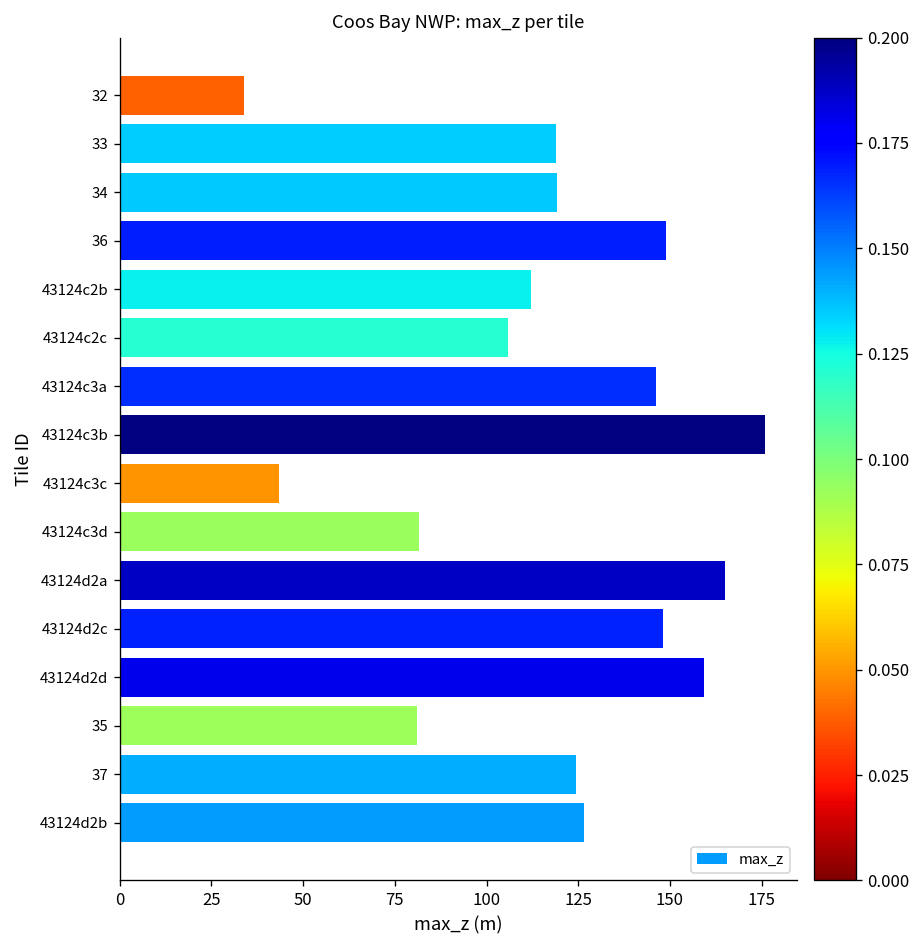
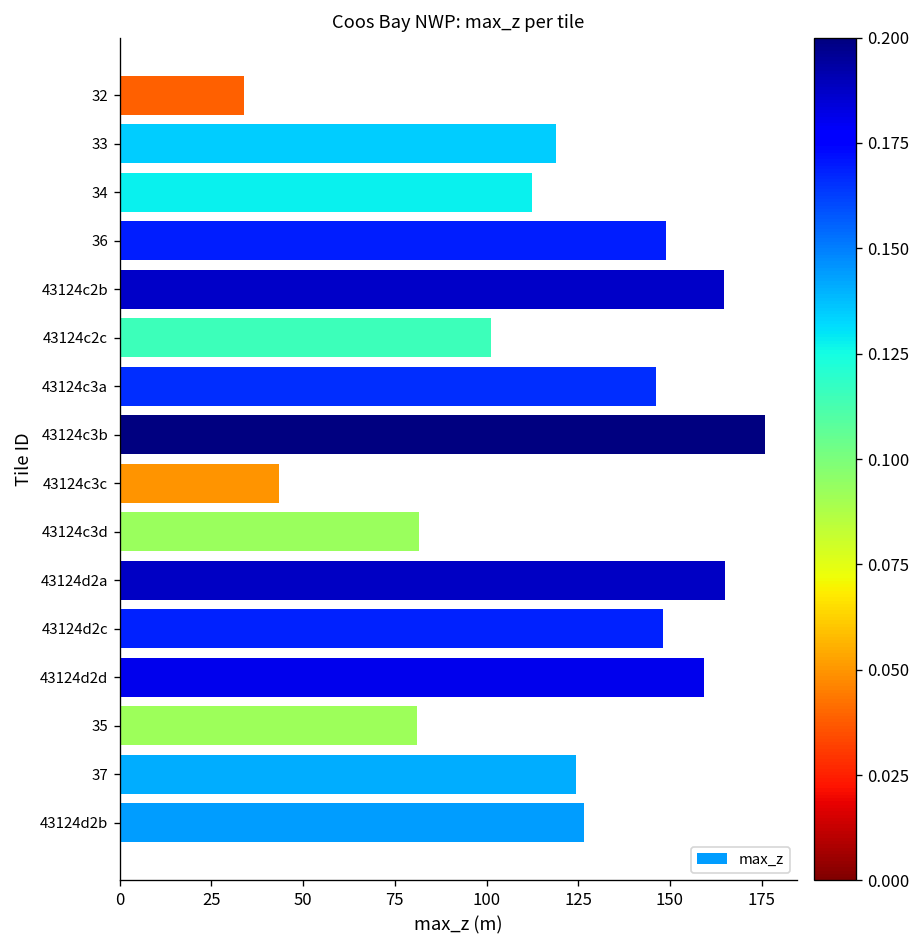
34: 119 -> 112
43124c2b: 112 -> 165
43124c2c: 106 -> 101
